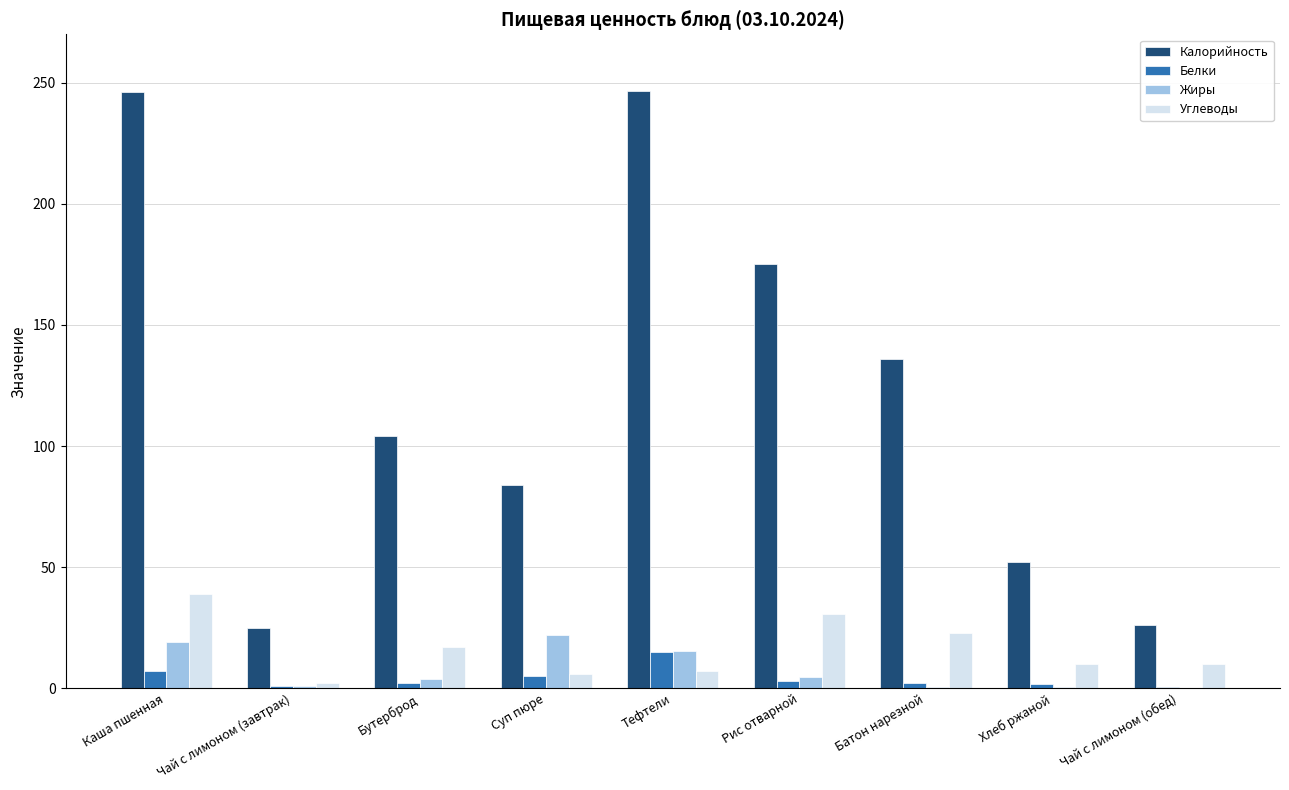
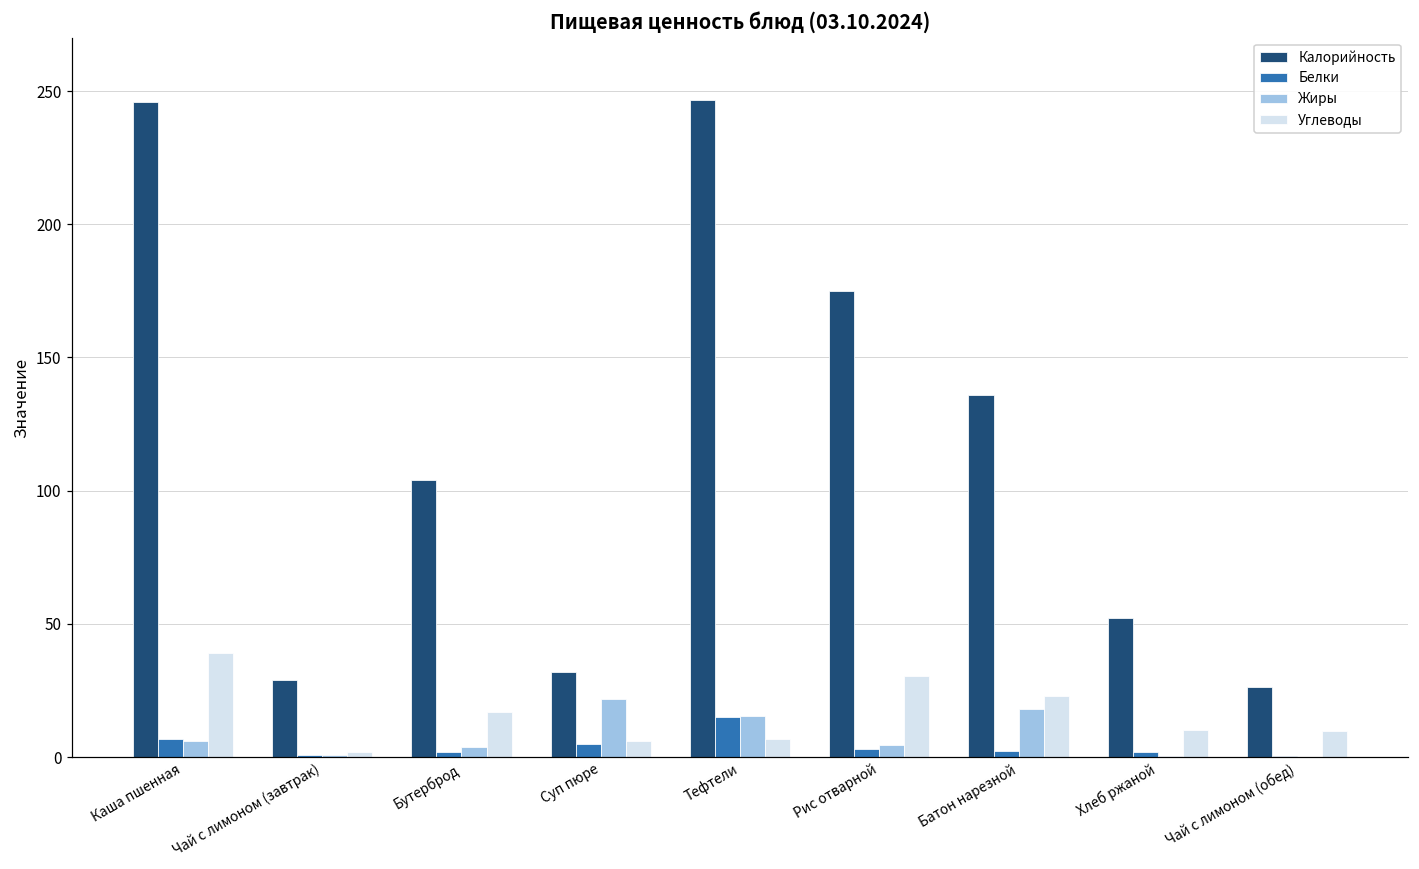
Жиры, Каша пшенная: 19 -> 6
Калорийность, Чай с лимоном (завтрак): 25 -> 29
Калорийность, Суп пюре: 84 -> 32
Жиры, Батон нарезной: 0 -> 18
